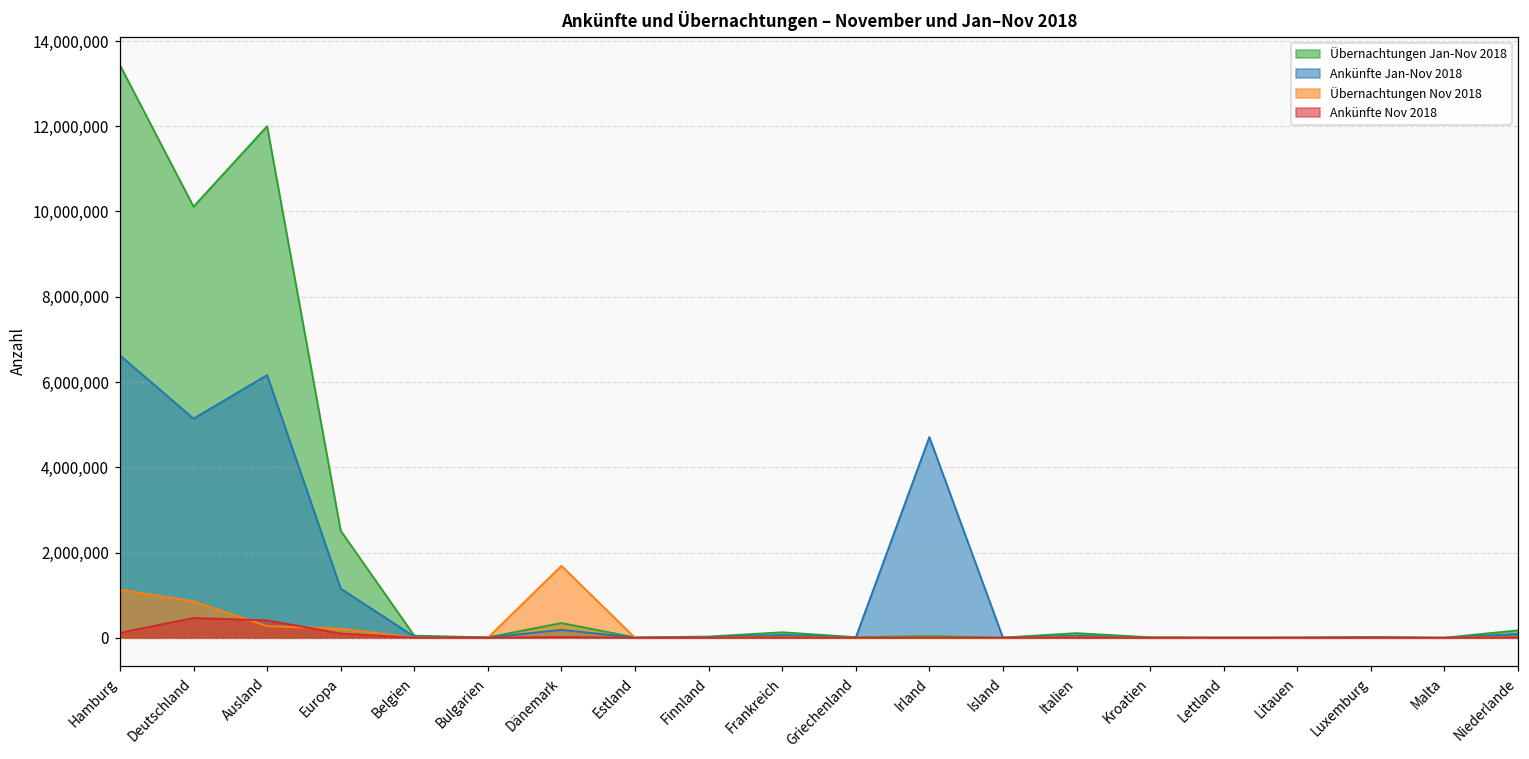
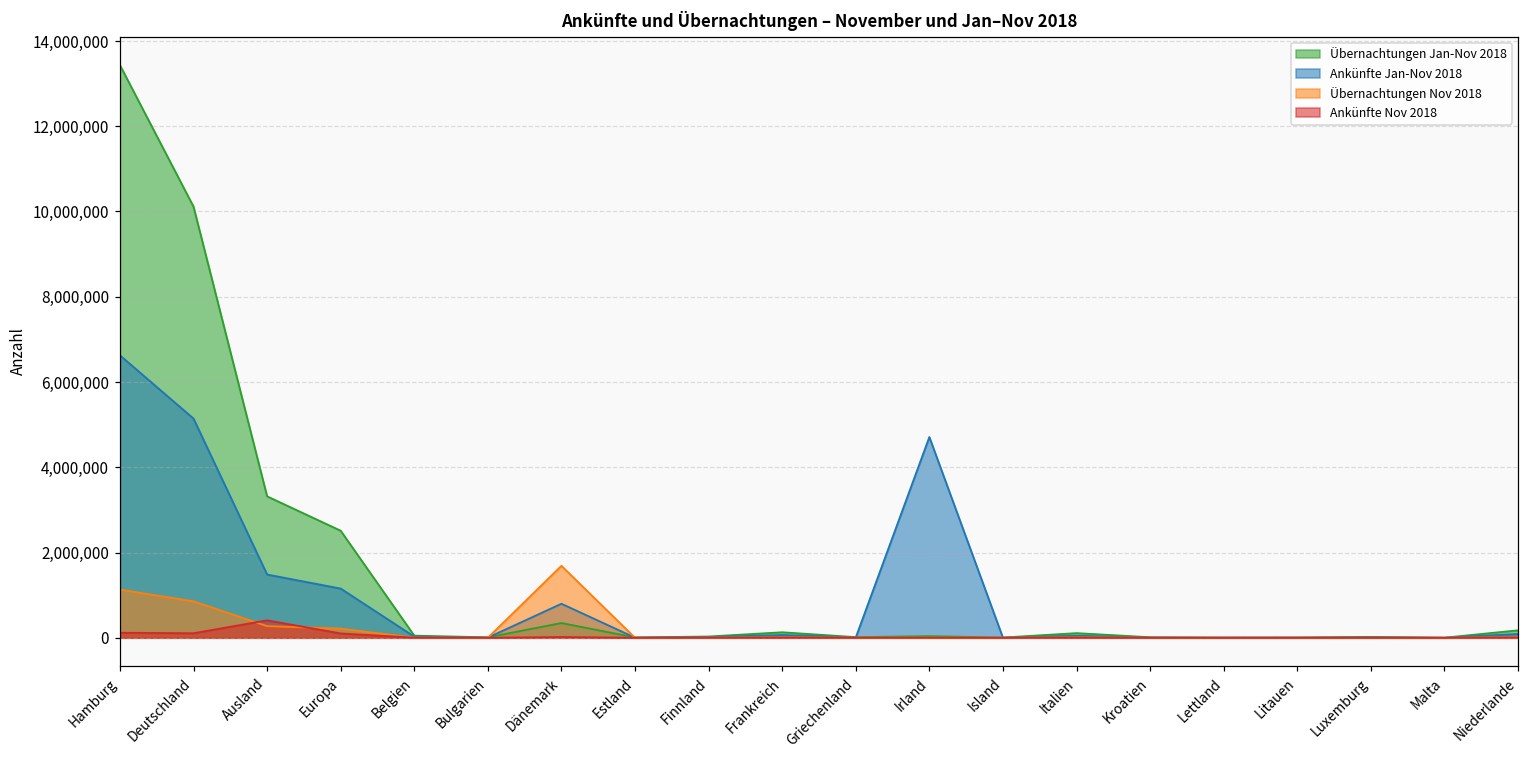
Ankünfte Nov 2018, Deutschland: 500,000 -> 100,000
Übernachtungen Jan-Nov 2018, Ausland: 12,000,000 -> 3,300,000
Ankünfte Jan-Nov 2018, Ausland: 6,200,000 -> 1,500,000
Ankünfte Jan-Nov 2018, Dänemark: 200,000 -> 800,000
